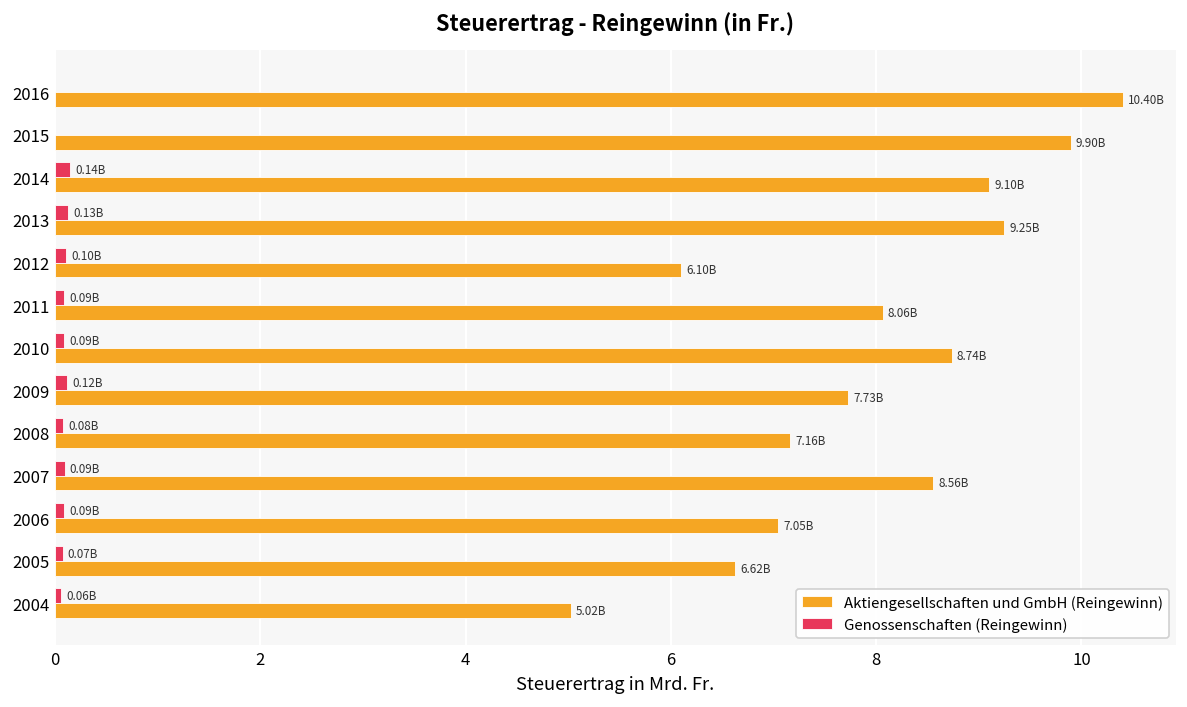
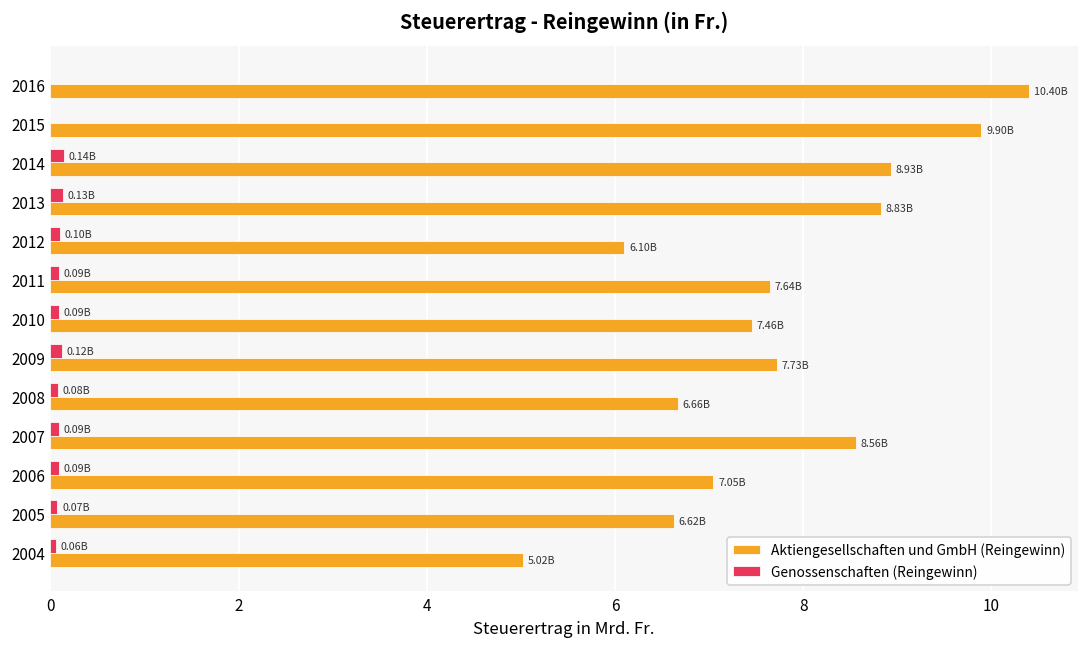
Aktiengesellschaften und GmbH (Reingewinn), 2014: 9.10B -> 8.93B
Aktiengesellschaften und GmbH (Reingewinn), 2013: 9.25B -> 8.83B
Aktiengesellschaften und GmbH (Reingewinn), 2011: 8.06B -> 7.64B
Aktiengesellschaften und GmbH (Reingewinn), 2010: 8.74B -> 7.46B
Aktiengesellschaften und GmbH (Reingewinn), 2008: 7.16B -> 6.66B
